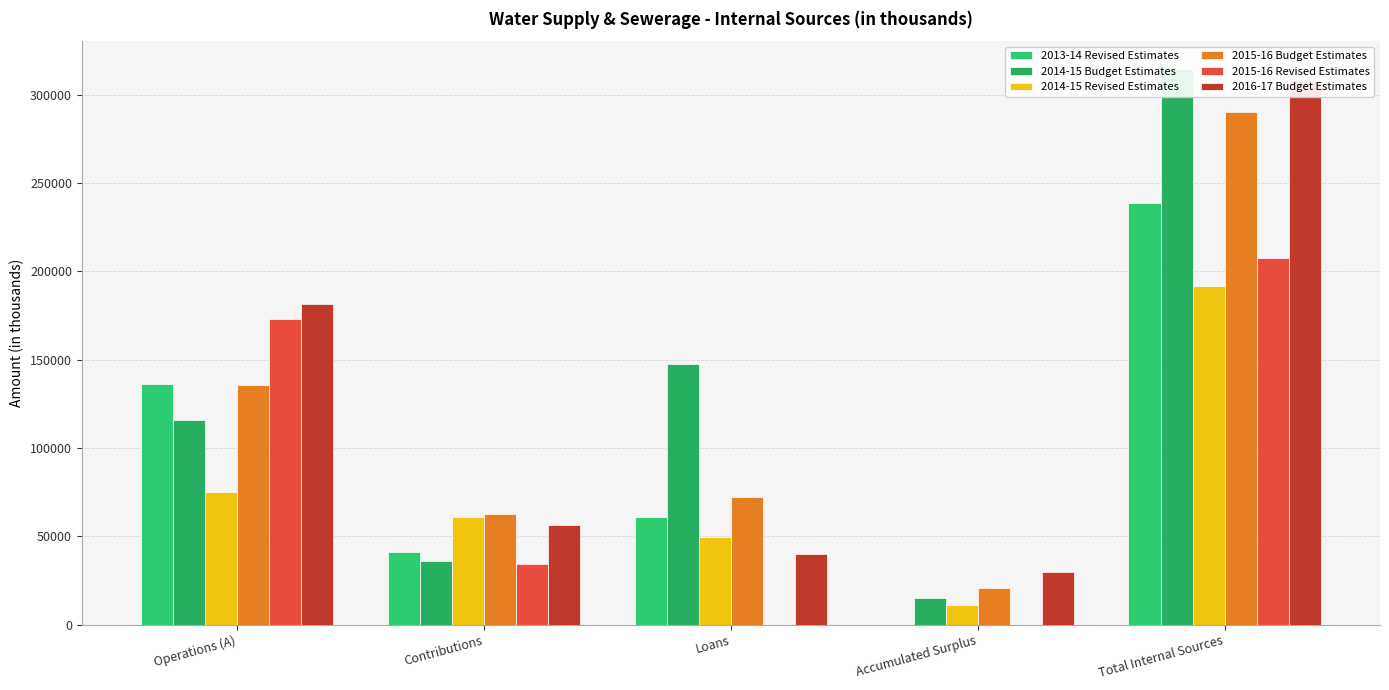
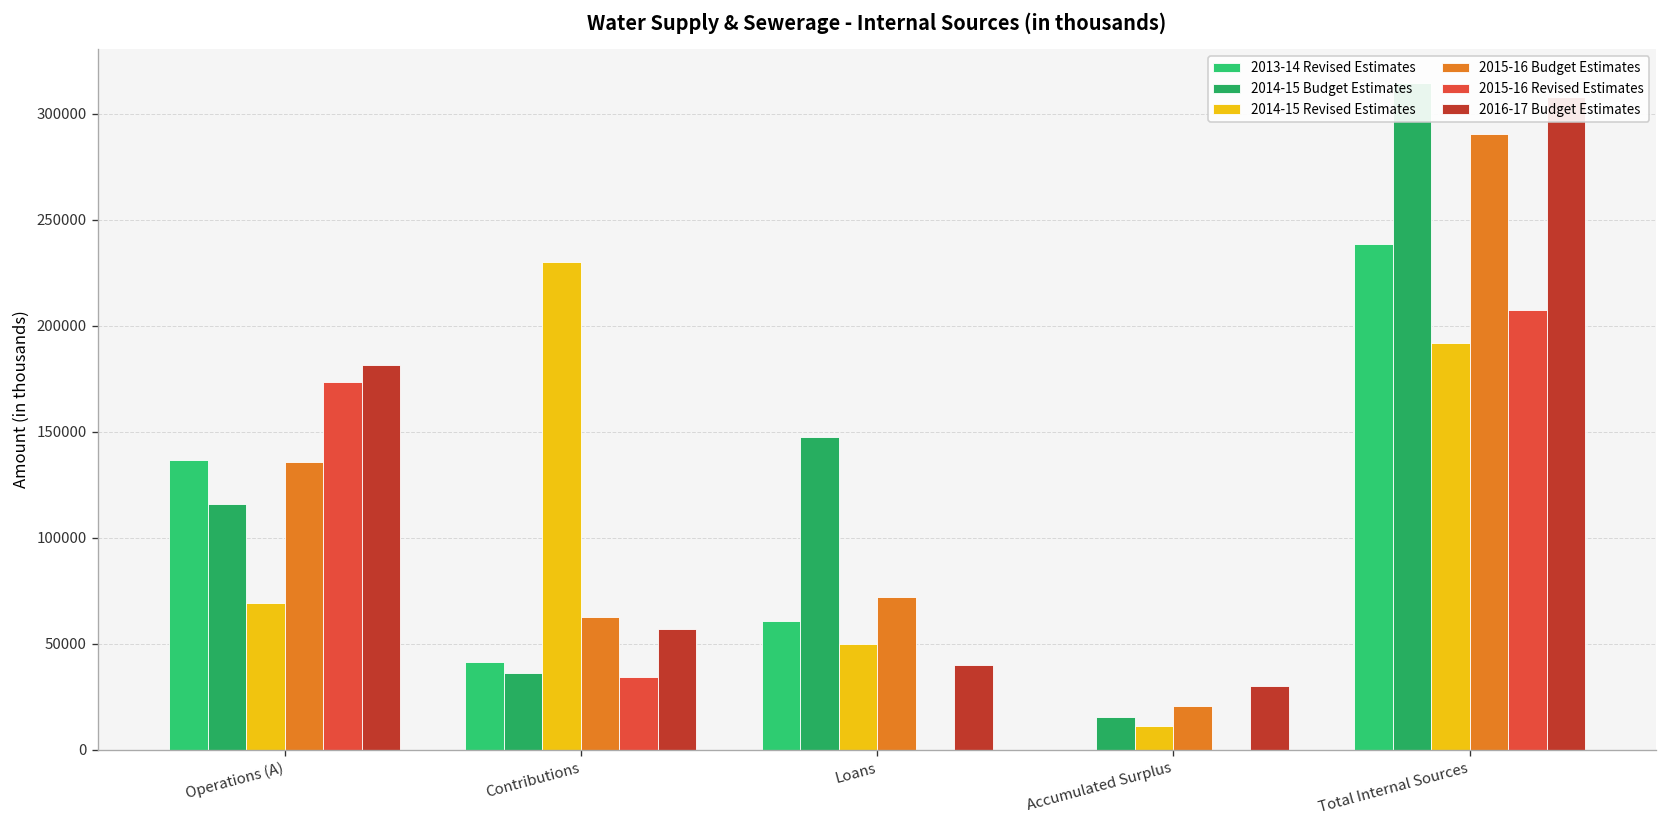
2014-15 Revised Estimates, Operations (A): 75000 -> 69000
2014-15 Revised Estimates, Contributions: 61000 -> 230000
